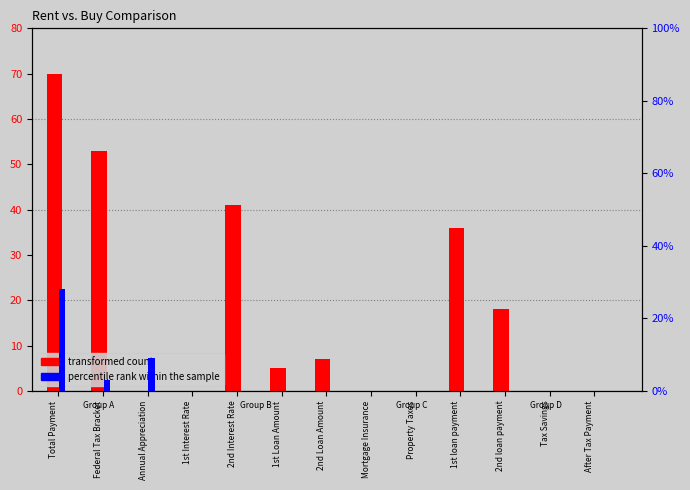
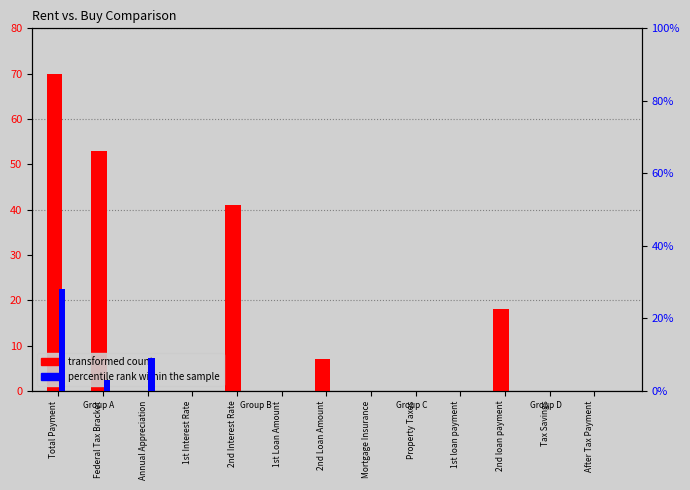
transformed count, 1st Loan Amount: 5 -> 0
transformed count, 1st loan payment: 36 -> 0
